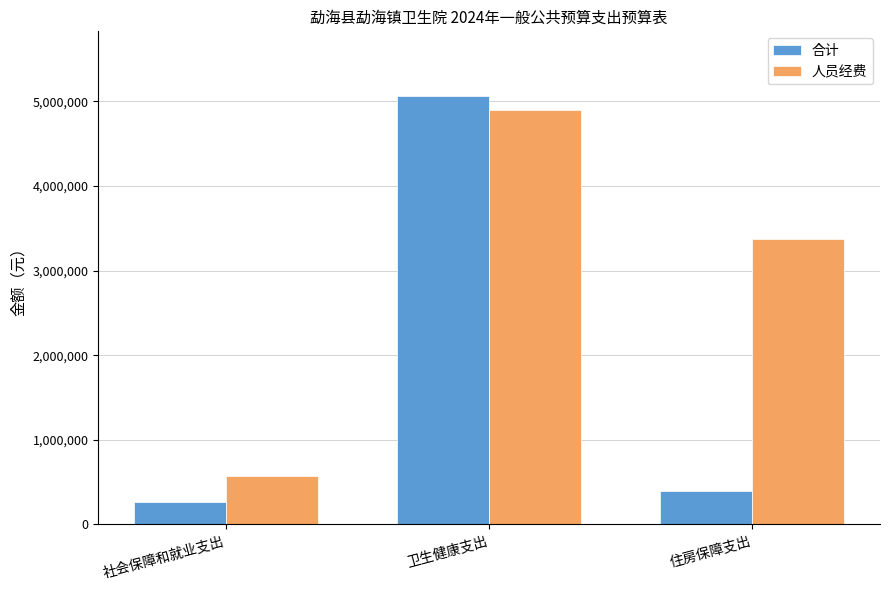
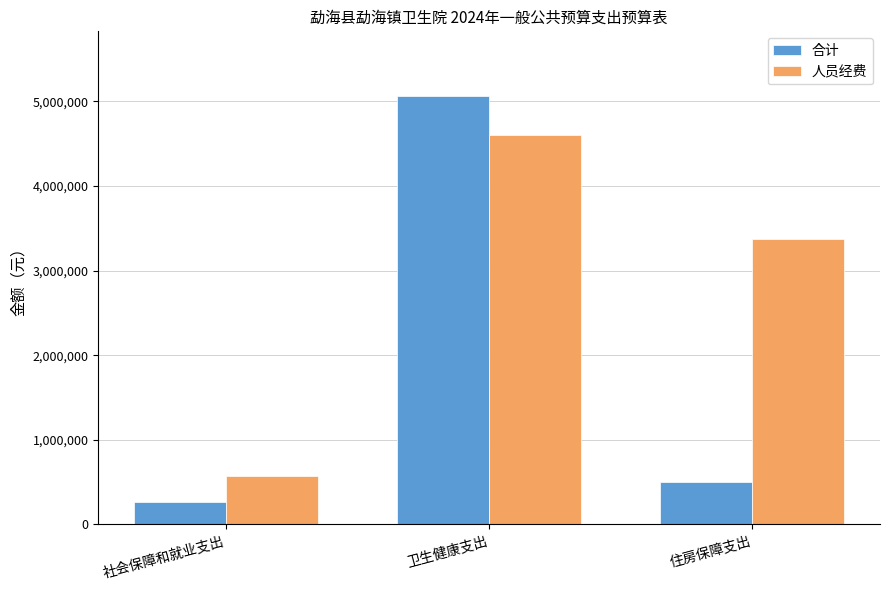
人员经费, 卫生健康支出: 4,900,000 -> 4,600,000
合计, 住房保障支出: 400,000 -> 500,000
